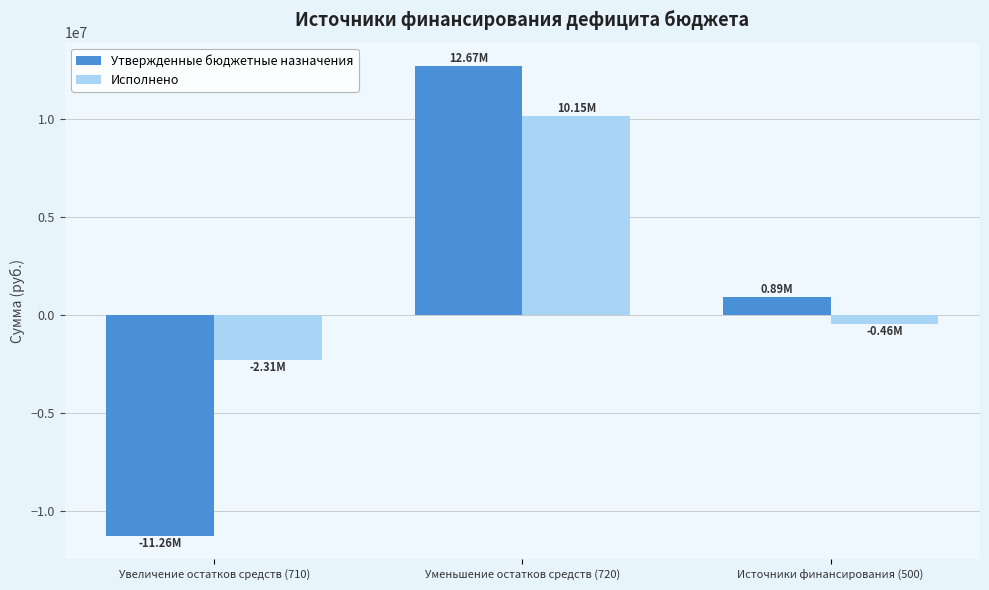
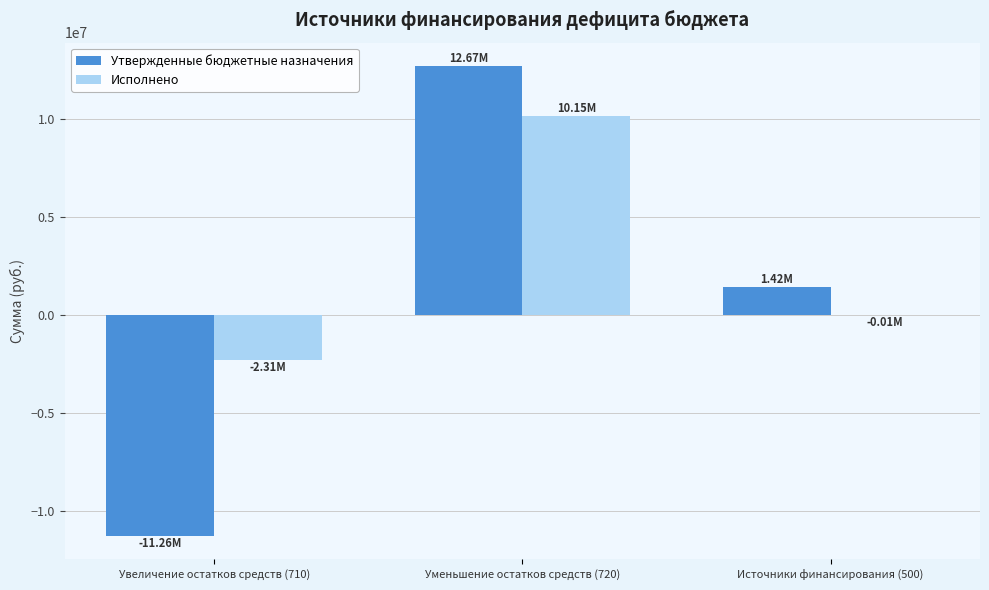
Утвержденные бюджетные назначения, Источники финансирования (500): 0.89M -> 1.42M
Исполнено, Источники финансирования (500): -0.46M -> -0.01M
